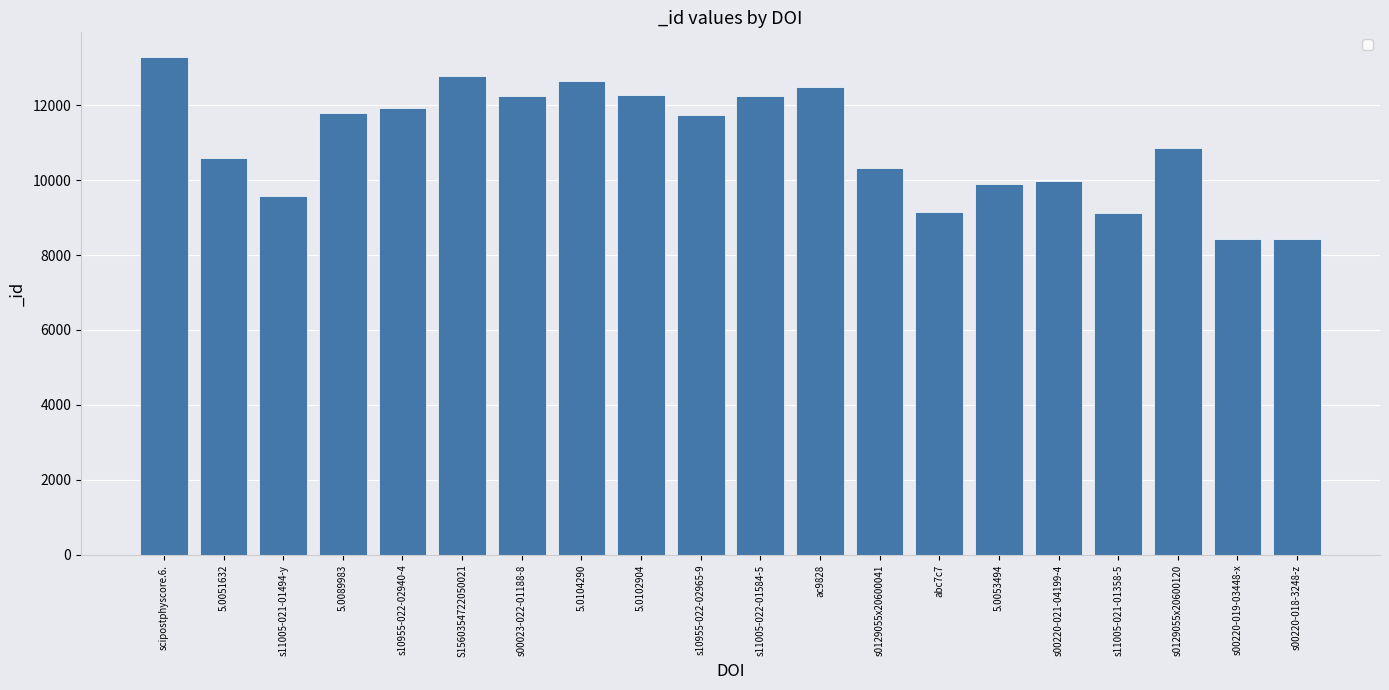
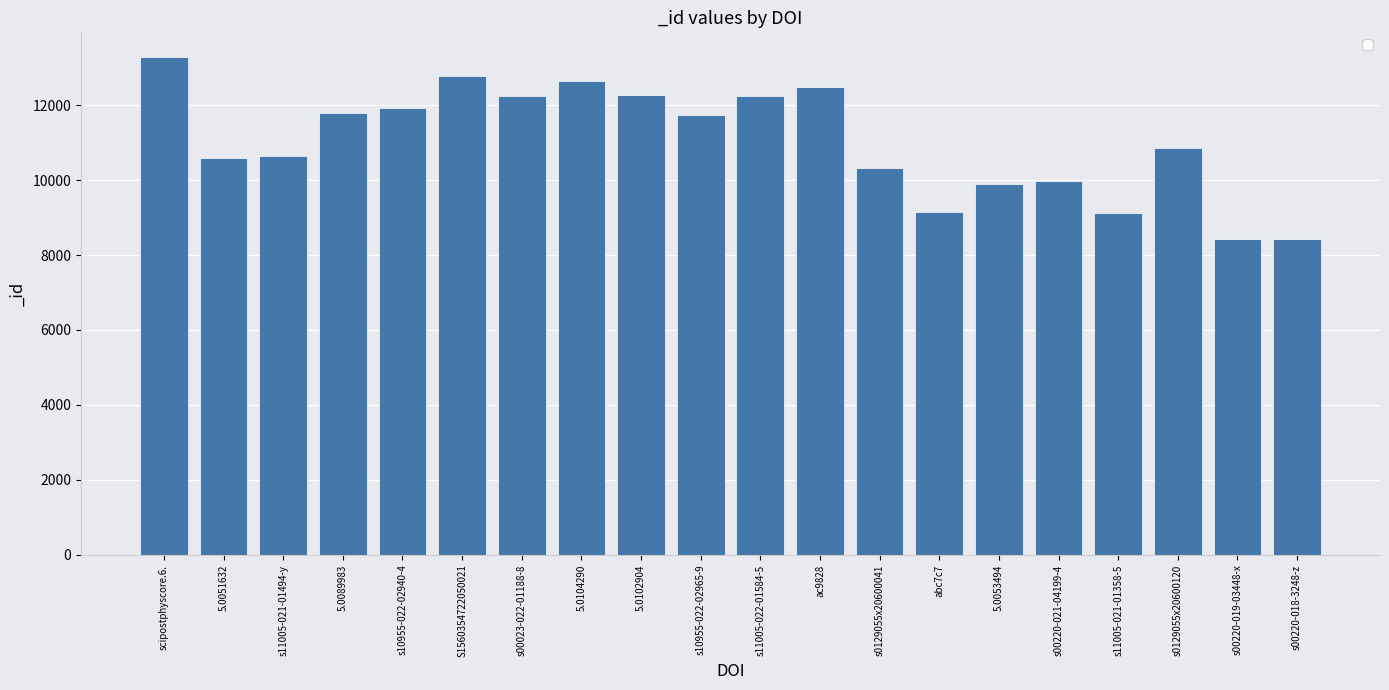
s11005-021-01494-y: 9600 -> 10600
